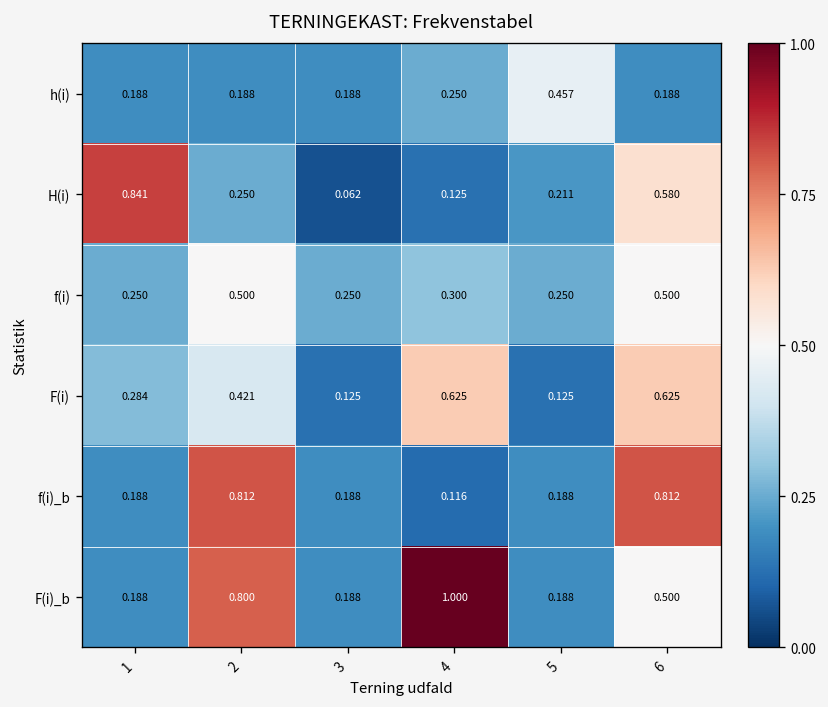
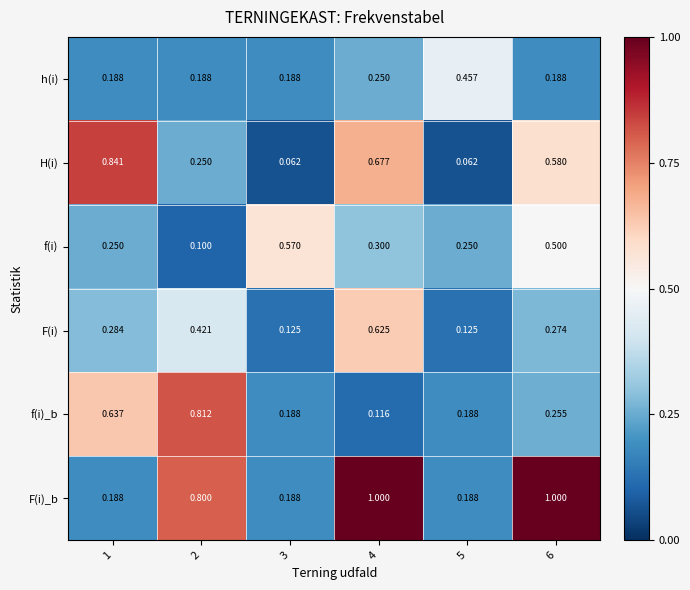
H(i), 4: 0.125 -> 0.677
H(i), 5: 0.211 -> 0.062
f(i), 2: 0.500 -> 0.100
f(i), 3: 0.250 -> 0.570
F(i), 6: 0.625 -> 0.274
f(i)_b, 1: 0.188 -> 0.637
f(i)_b, 6: 0.812 -> 0.255
F(i)_b, 6: 0.500 -> 1.000
